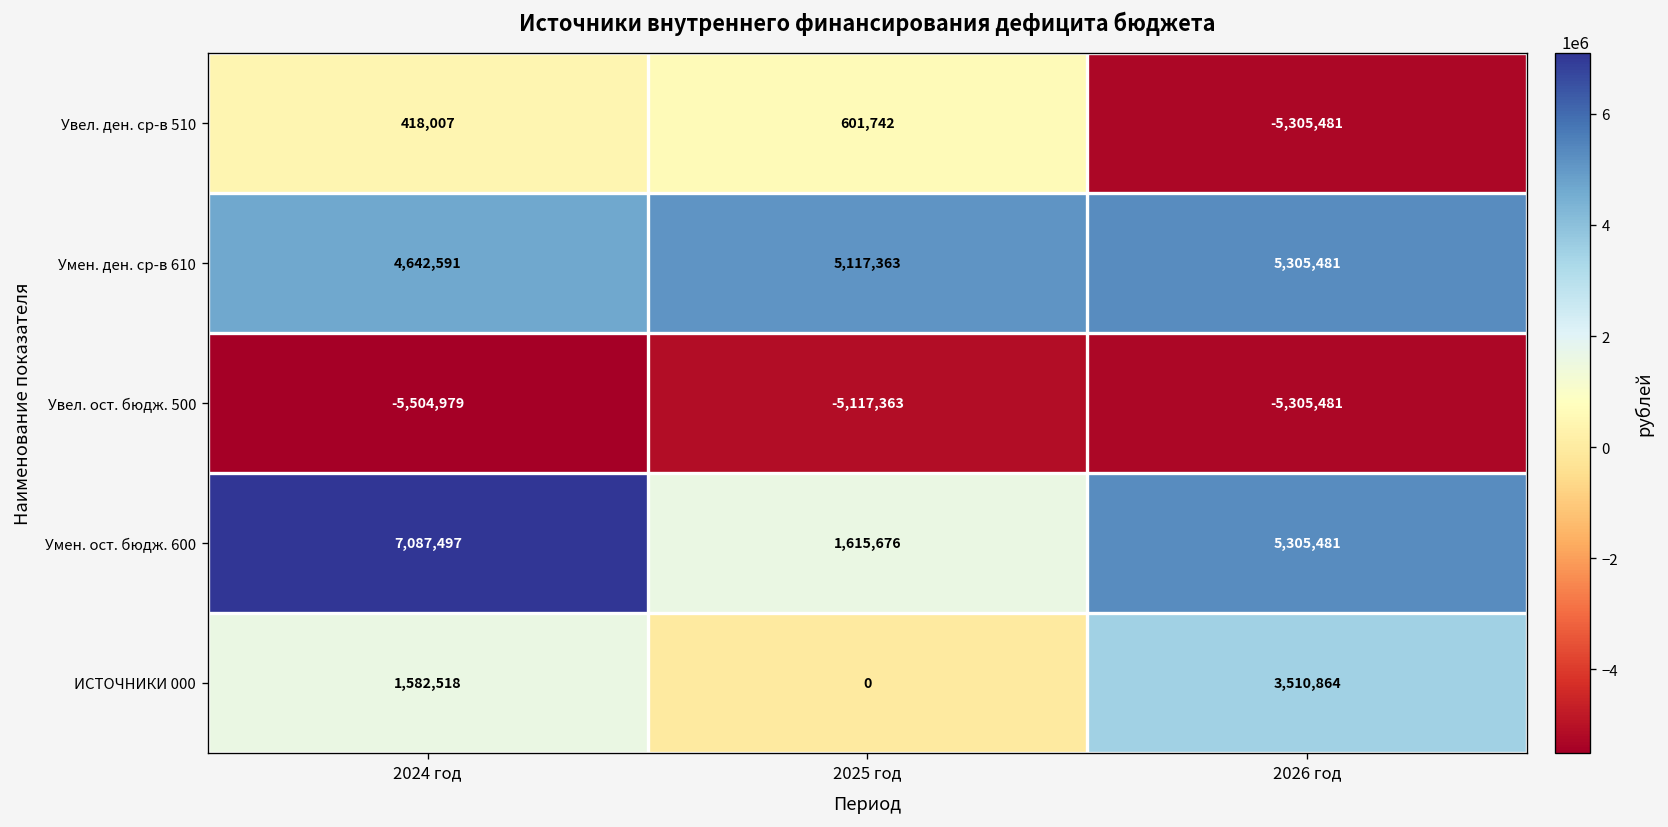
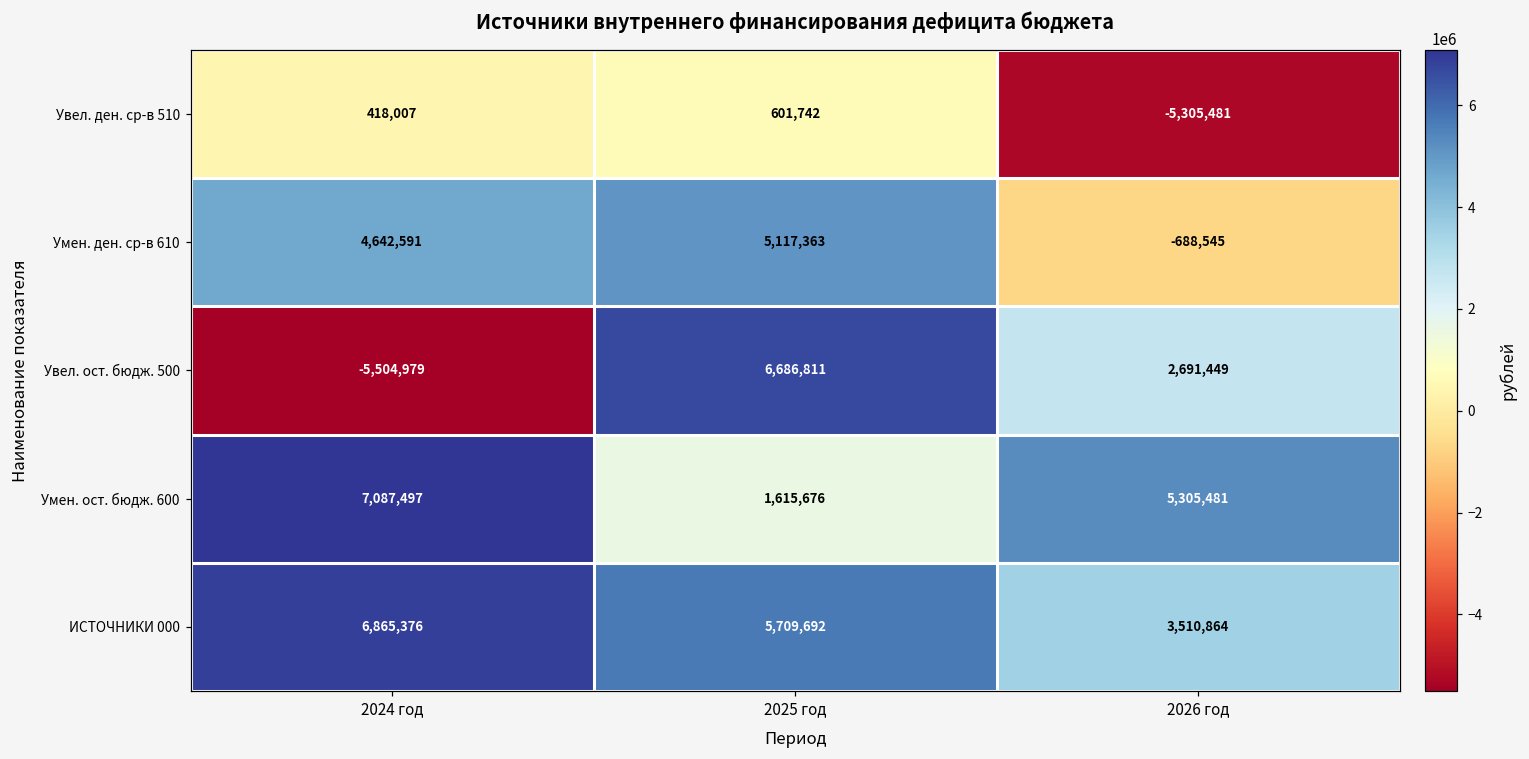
Умен. ден. ср-в 610, 2026 год: 5,305,481 -> -688,545
Увел. ост. бюдж. 500, 2025 год: -5,117,363 -> 6,686,811
Увел. ост. бюдж. 500, 2026 год: -5,305,481 -> 2,691,449
ИСТОЧНИКИ 000, 2024 год: 1,582,518 -> 6,865,376
ИСТОЧНИКИ 000, 2025 год: 0 -> 5,709,692
